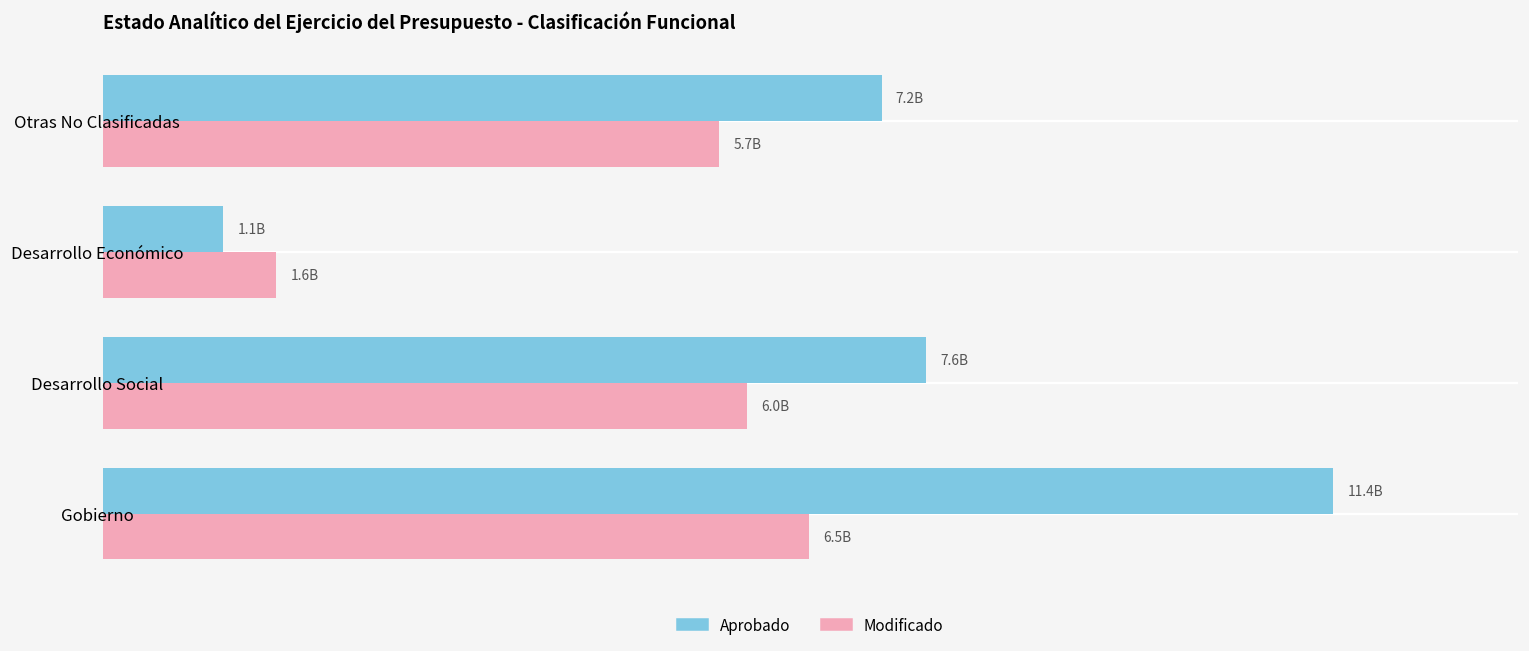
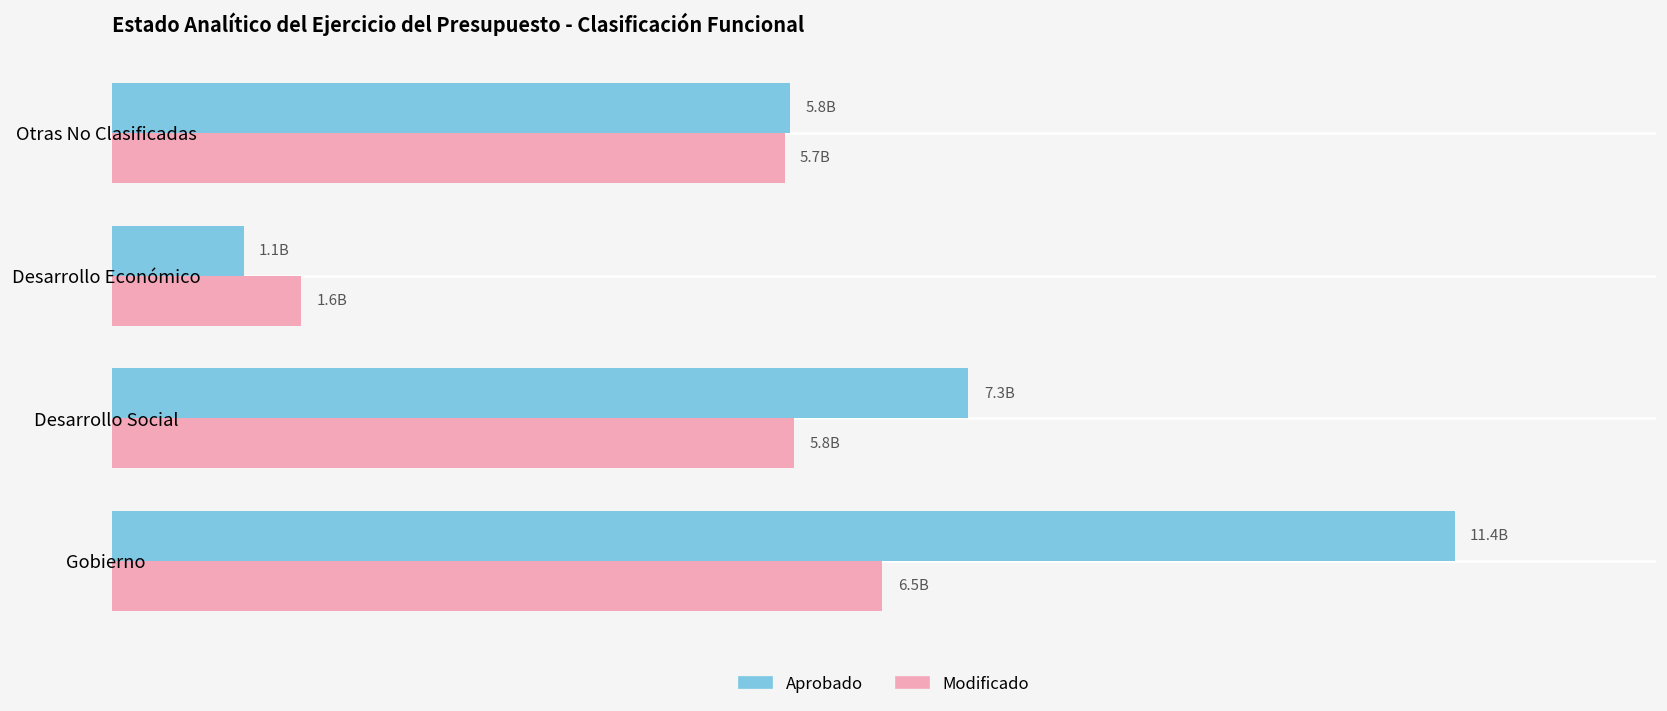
Aprobado, Otras No Clasificadas: 7.2B -> 5.8B
Aprobado, Desarrollo Social: 7.6B -> 7.3B
Modificado, Desarrollo Social: 6.0B -> 5.8B
